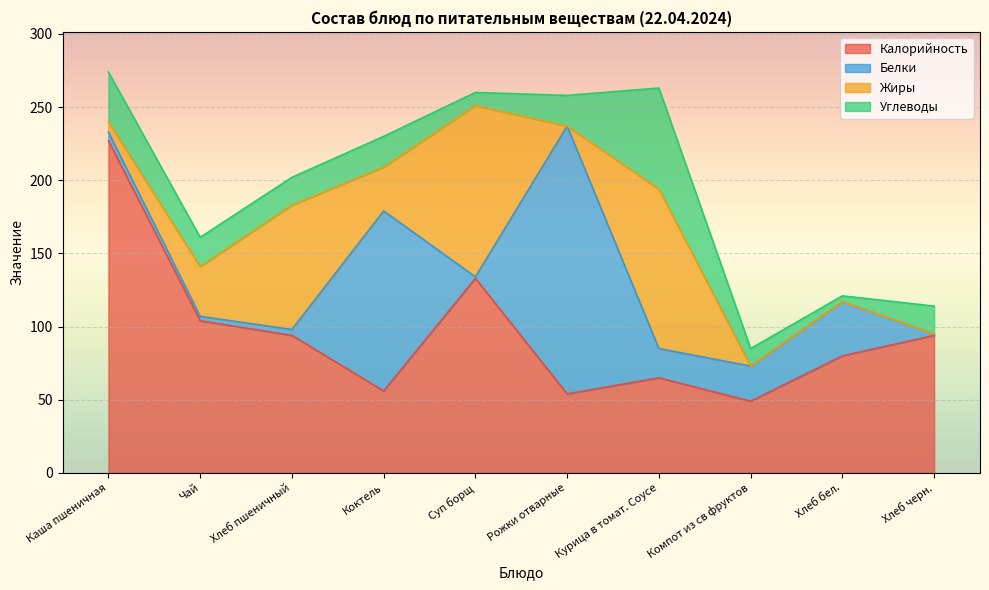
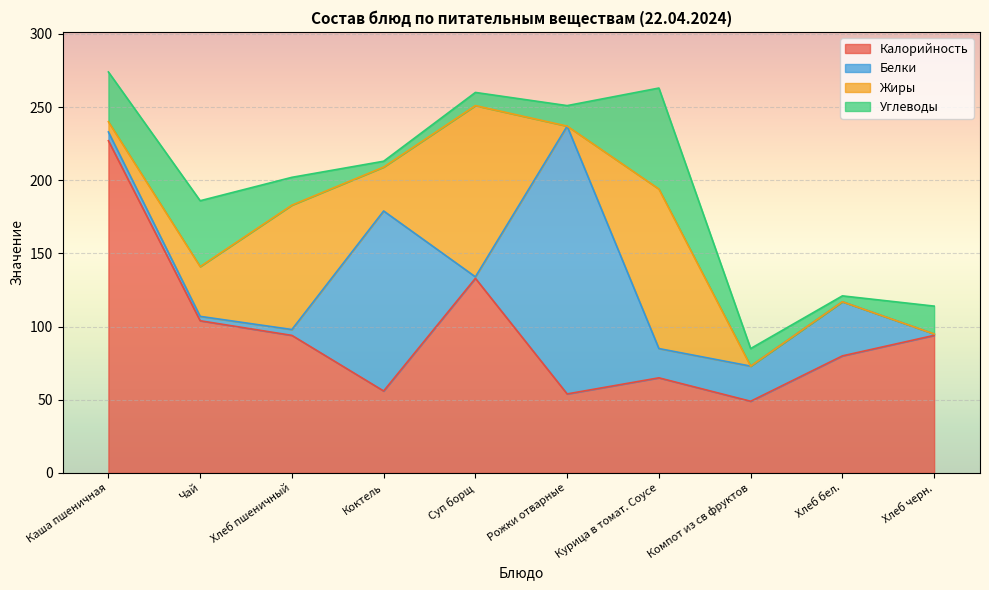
Углеводы, Чай: 20 -> 45
Углеводы, Коктель: 21 -> 4
Углеводы, Рожки отварные: 21 -> 14
